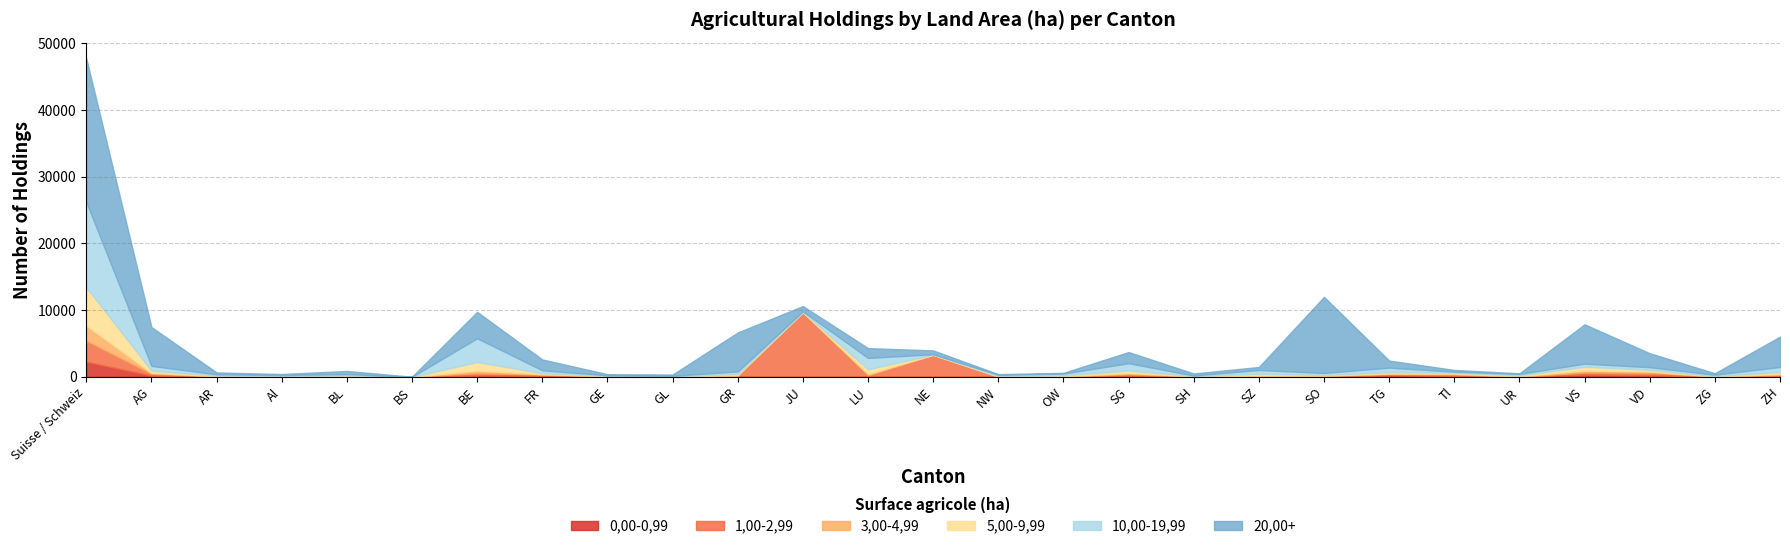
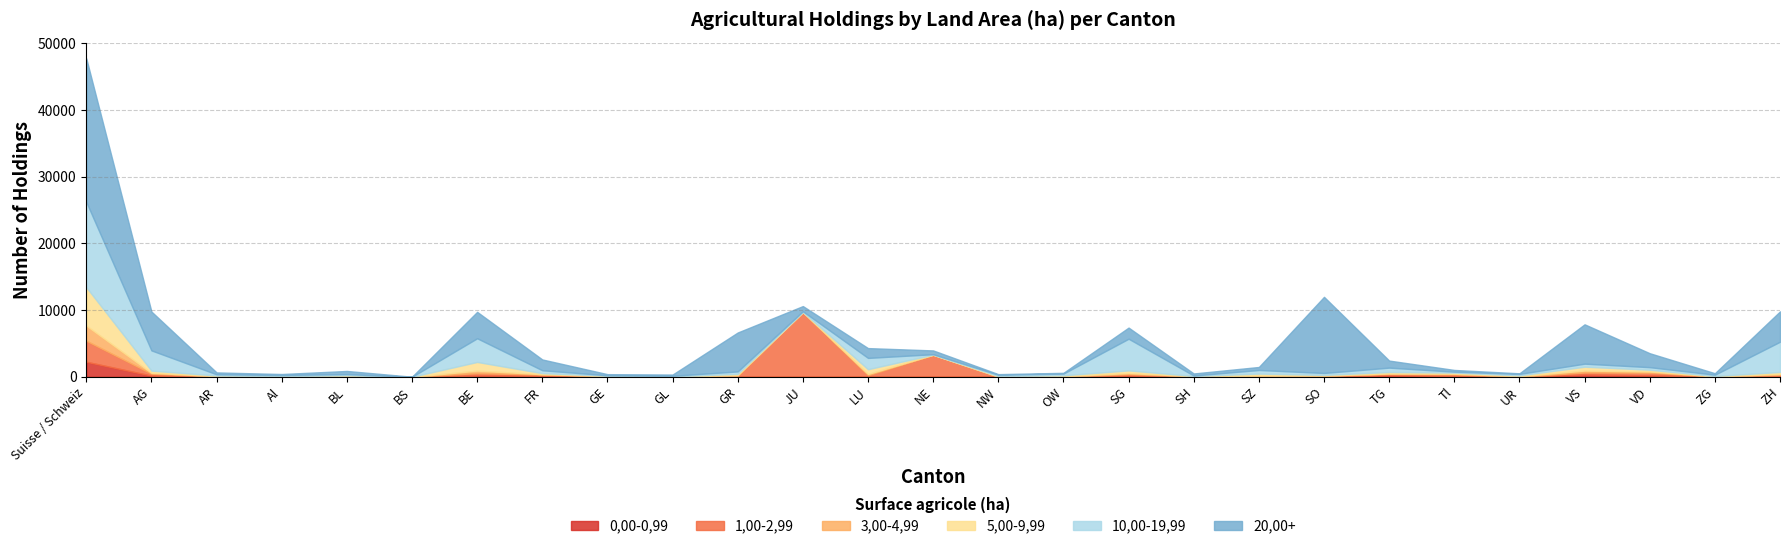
10,00-19,99, AG: 1000 -> 3000
10,00-19,99, SG: 1000 -> 5000
10,00-19,99, ZH: 1000 -> 5000
